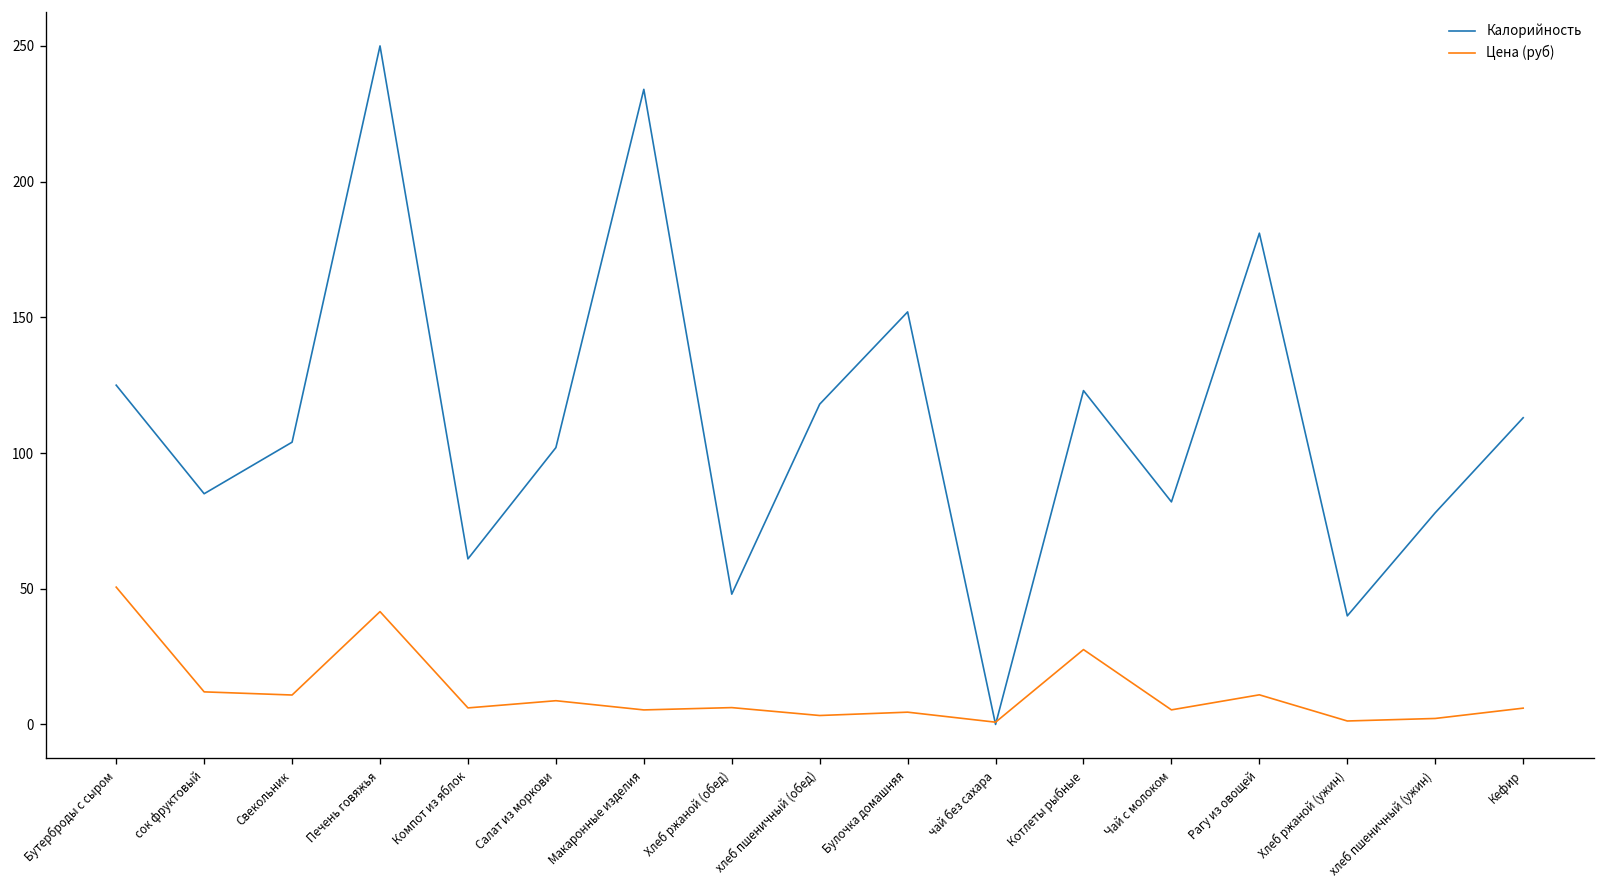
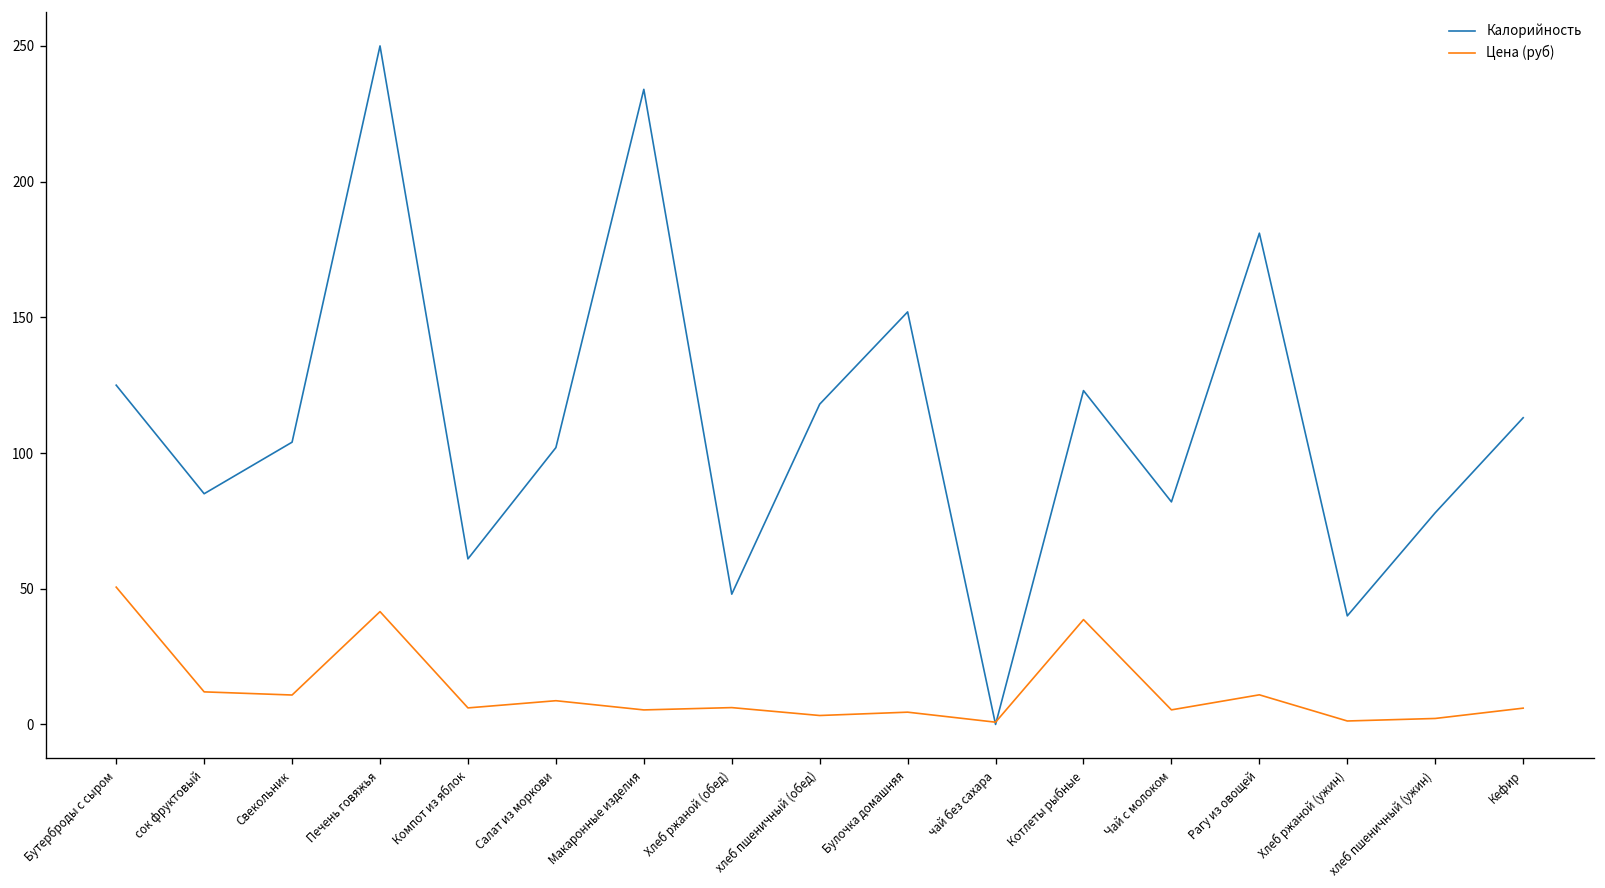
Цена (руб), Котлеты рыбные: 28 -> 39
